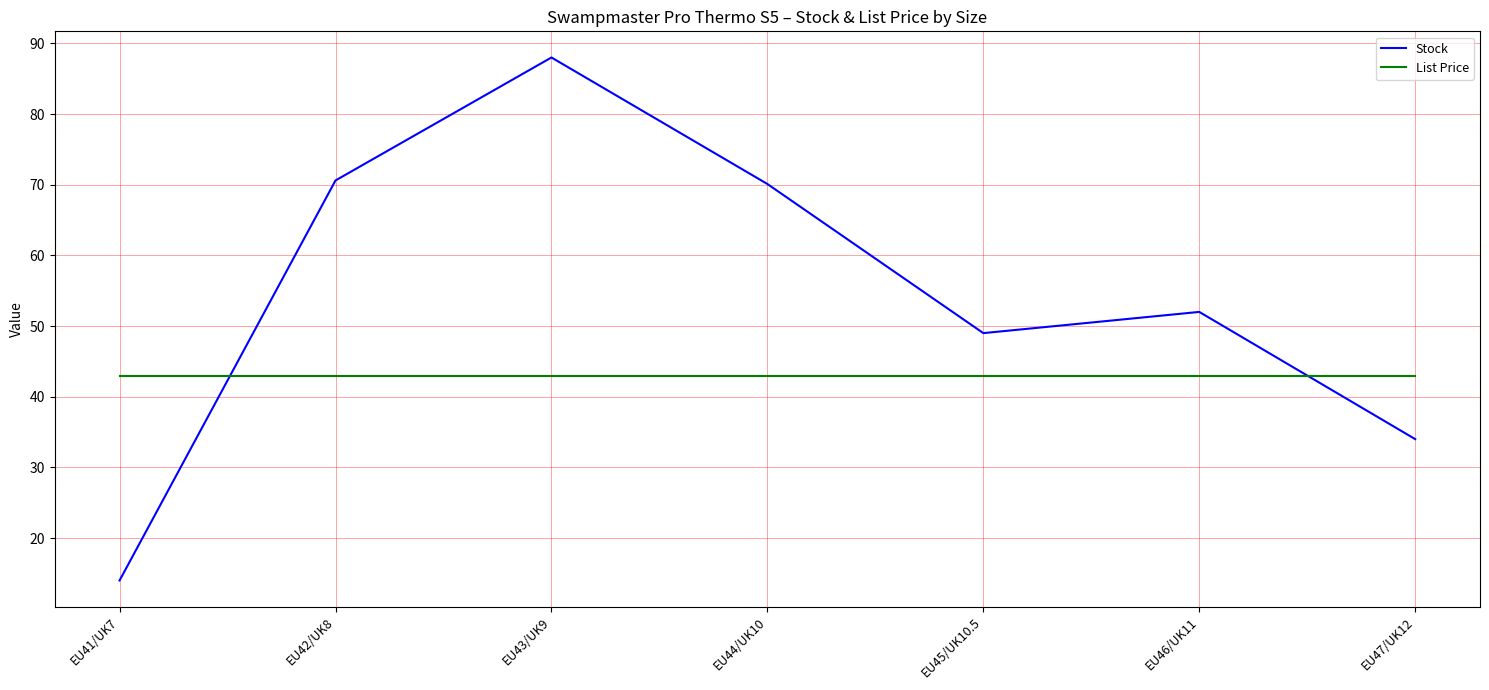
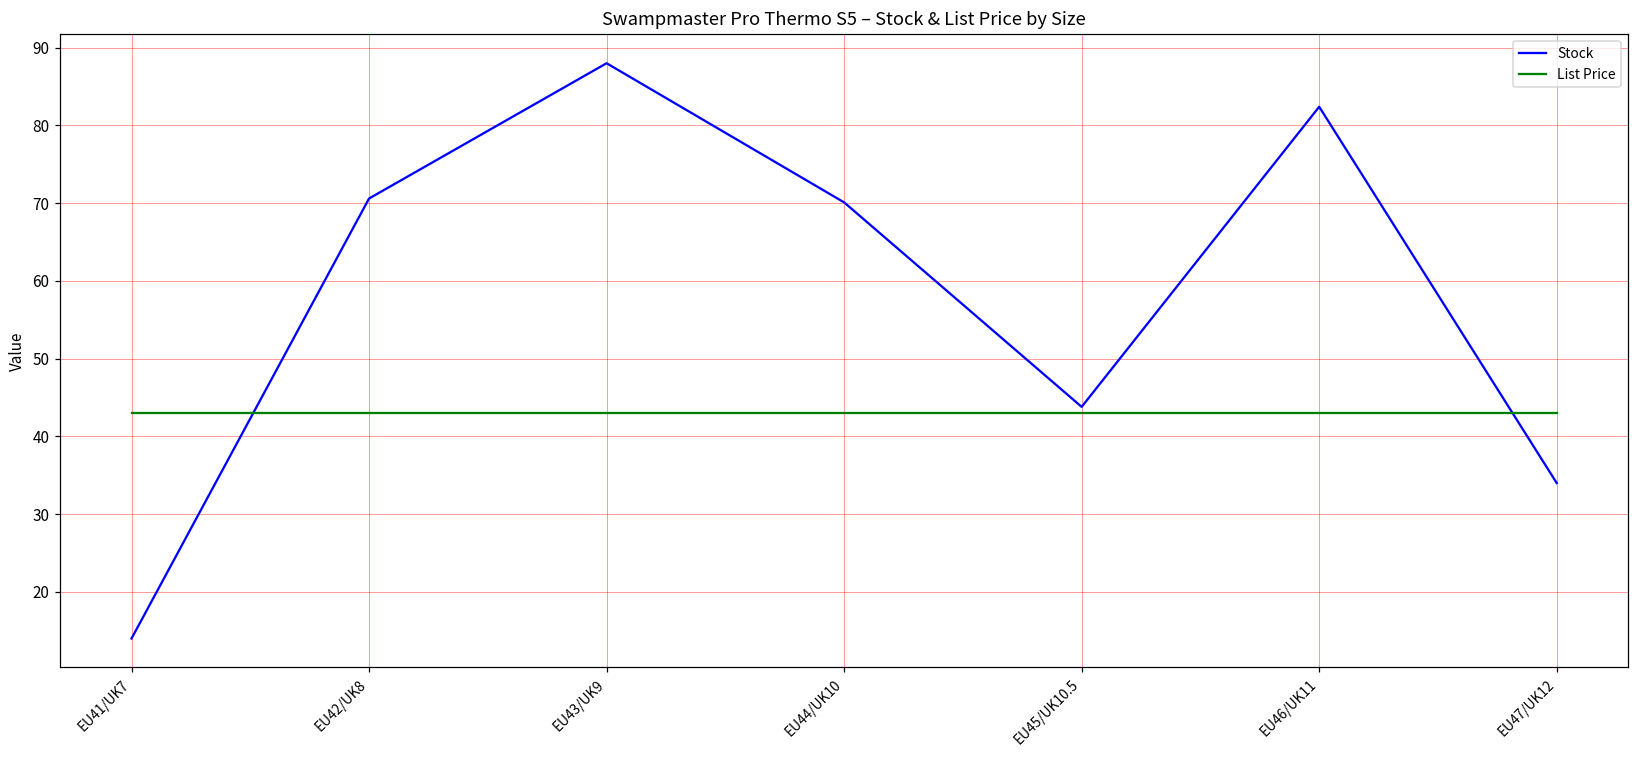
Stock, EU45/UK10.5: 49 -> 44
Stock, EU46/UK11: 52 -> 82
